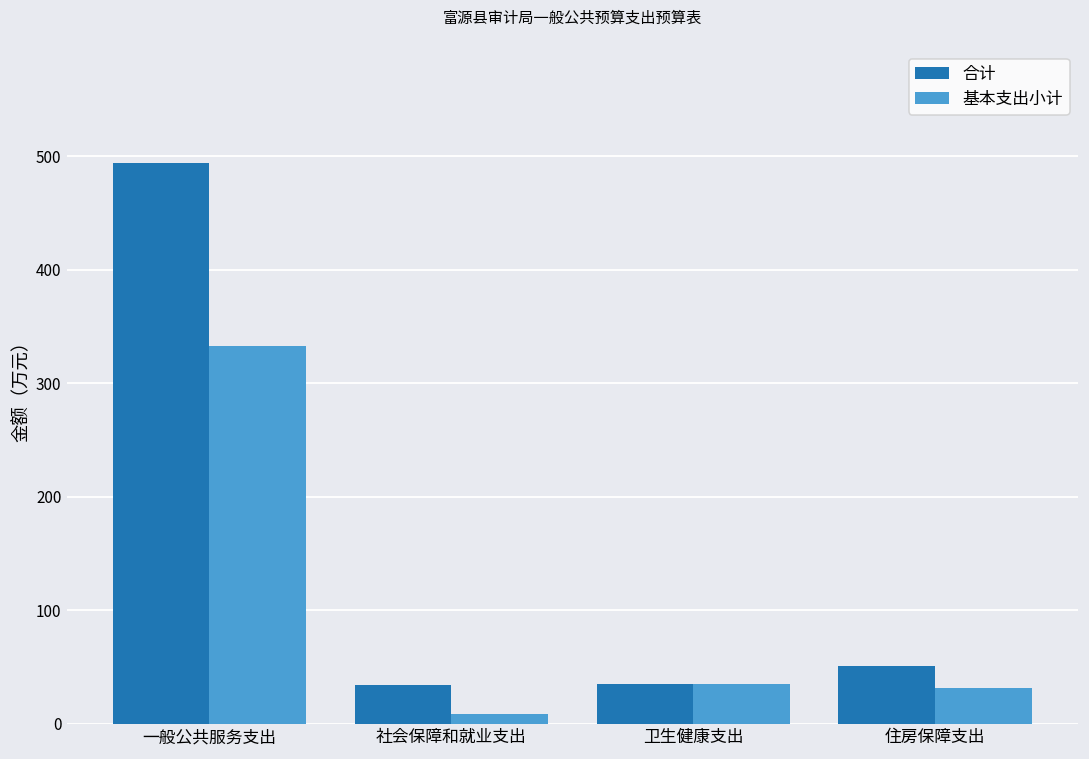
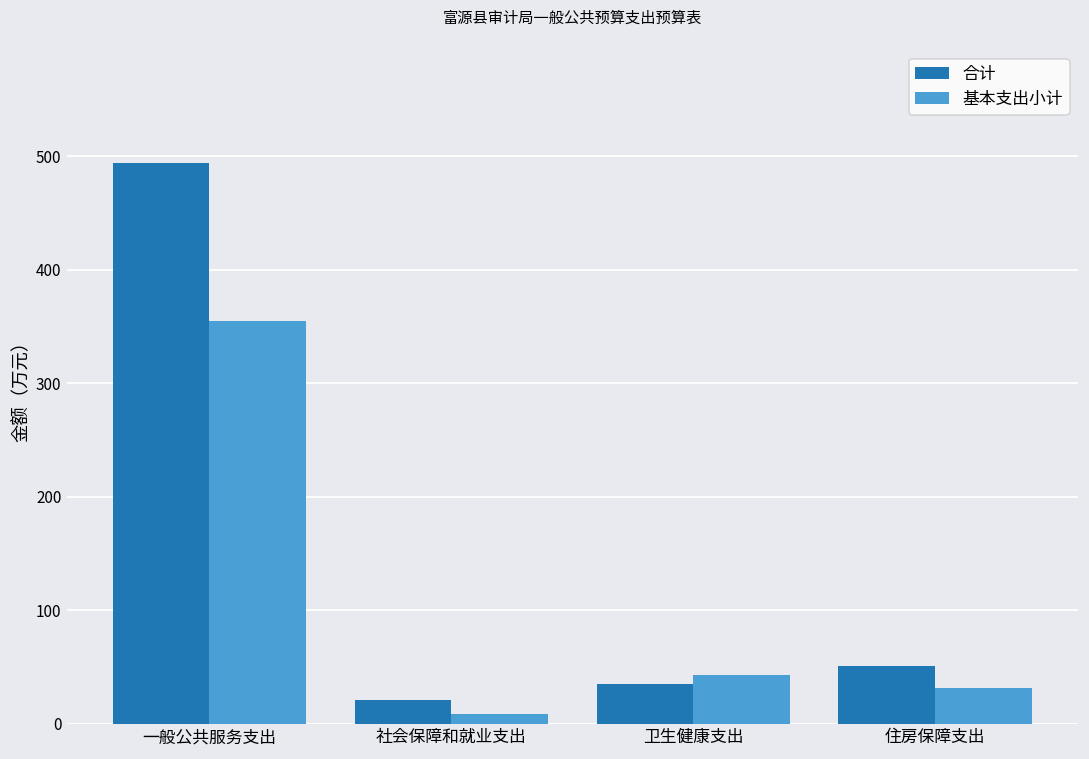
基本支出小计, 一般公共服务支出: 333 -> 355
合计, 社会保障和就业支出: 34 -> 21
基本支出小计, 卫生健康支出: 35 -> 43
